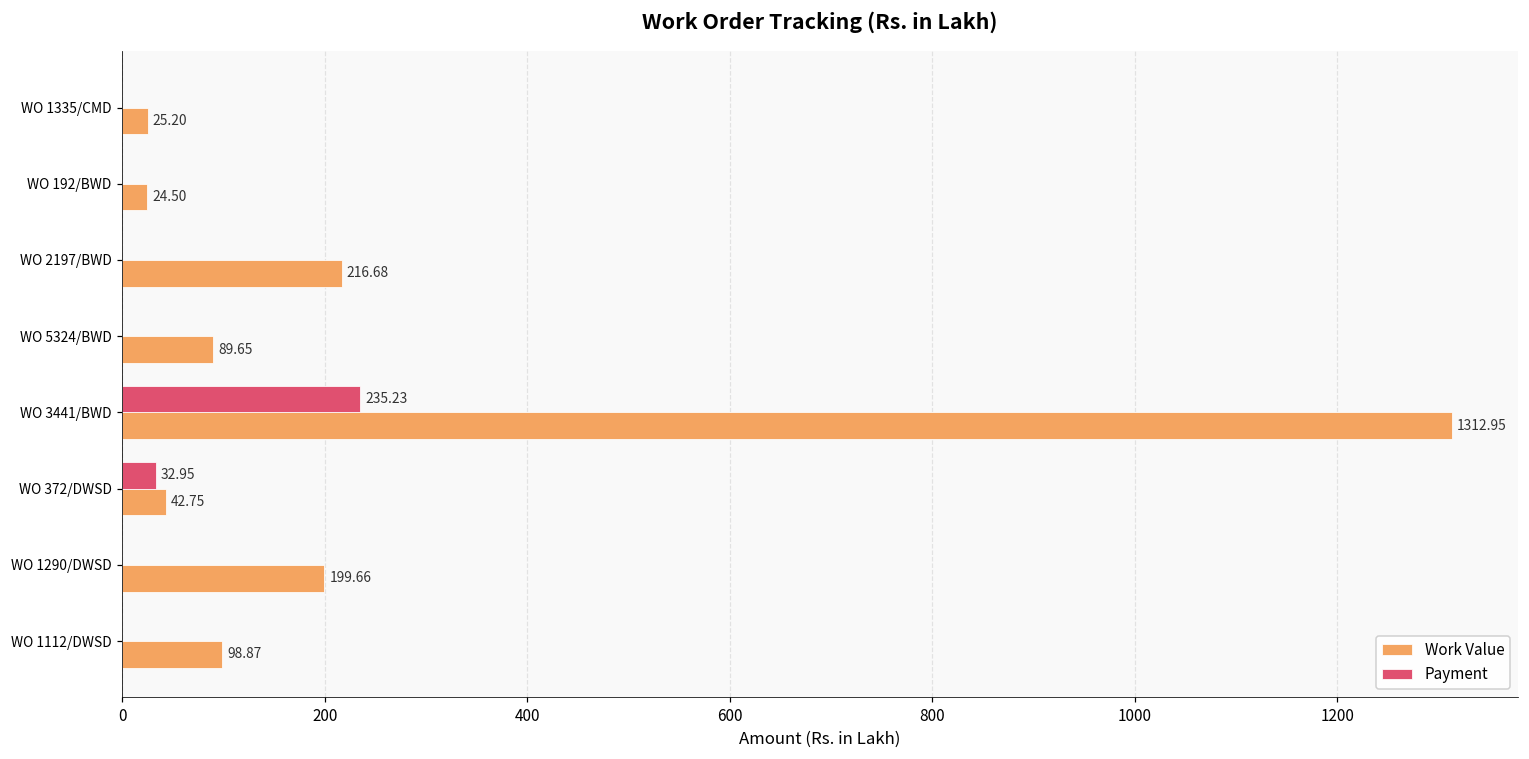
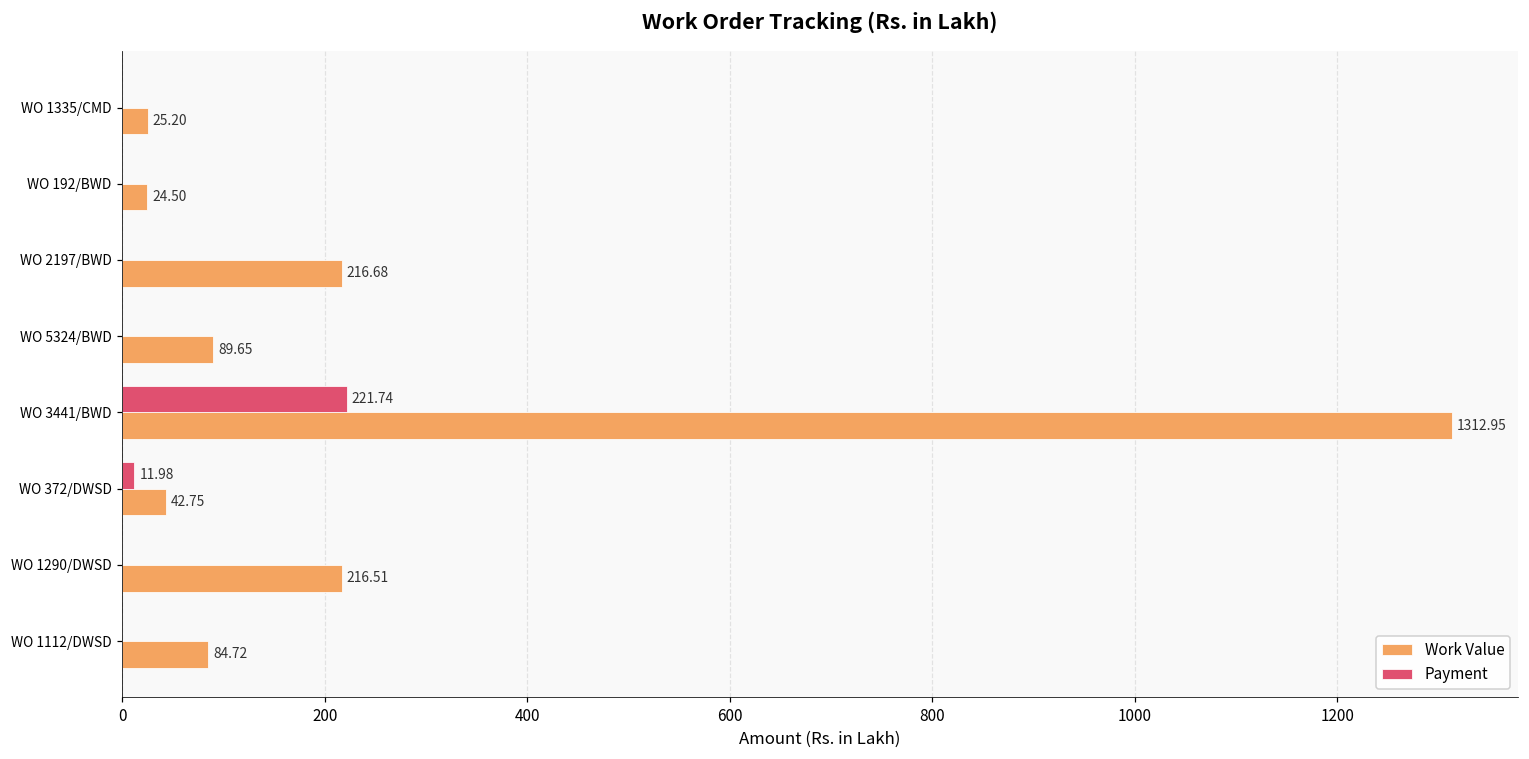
Payment, WO 3441/BWD: 235.23 -> 221.74
Payment, WO 372/DWSD: 32.95 -> 11.98
Work Value, WO 1290/DWSD: 199.66 -> 216.51
Work Value, WO 1112/DWSD: 98.87 -> 84.72
